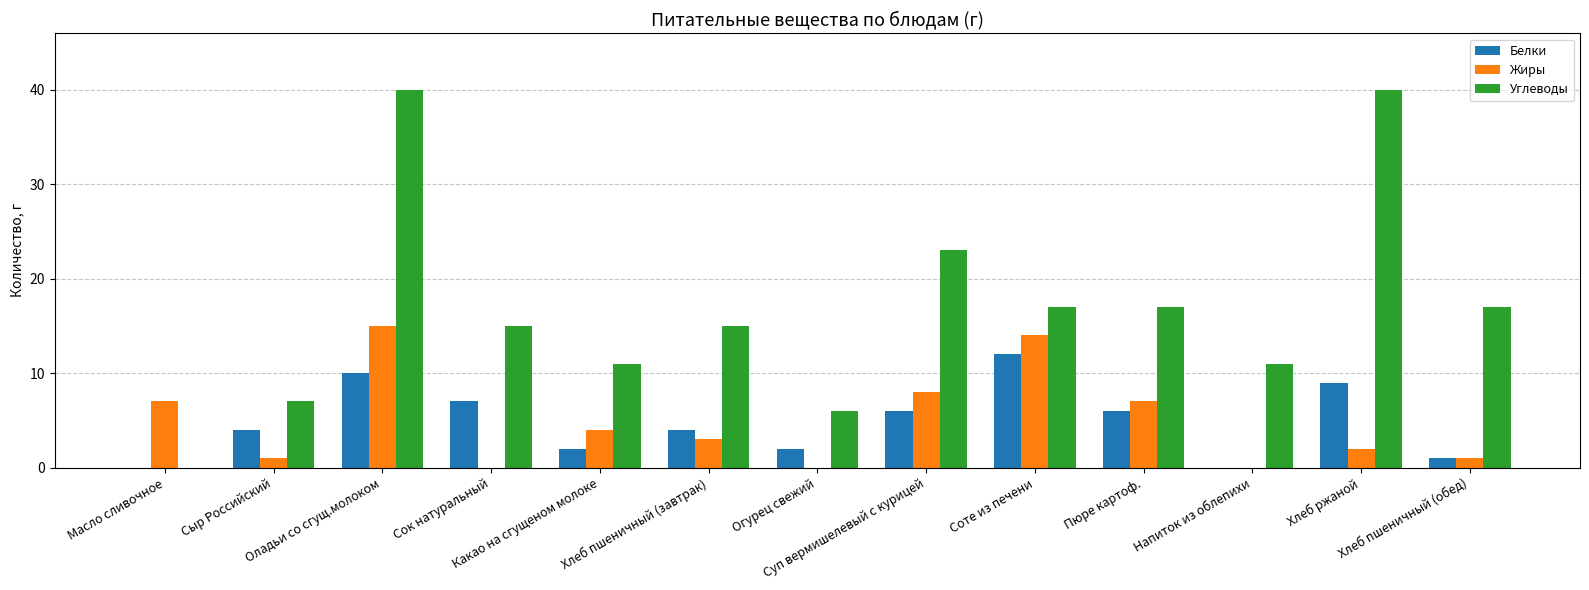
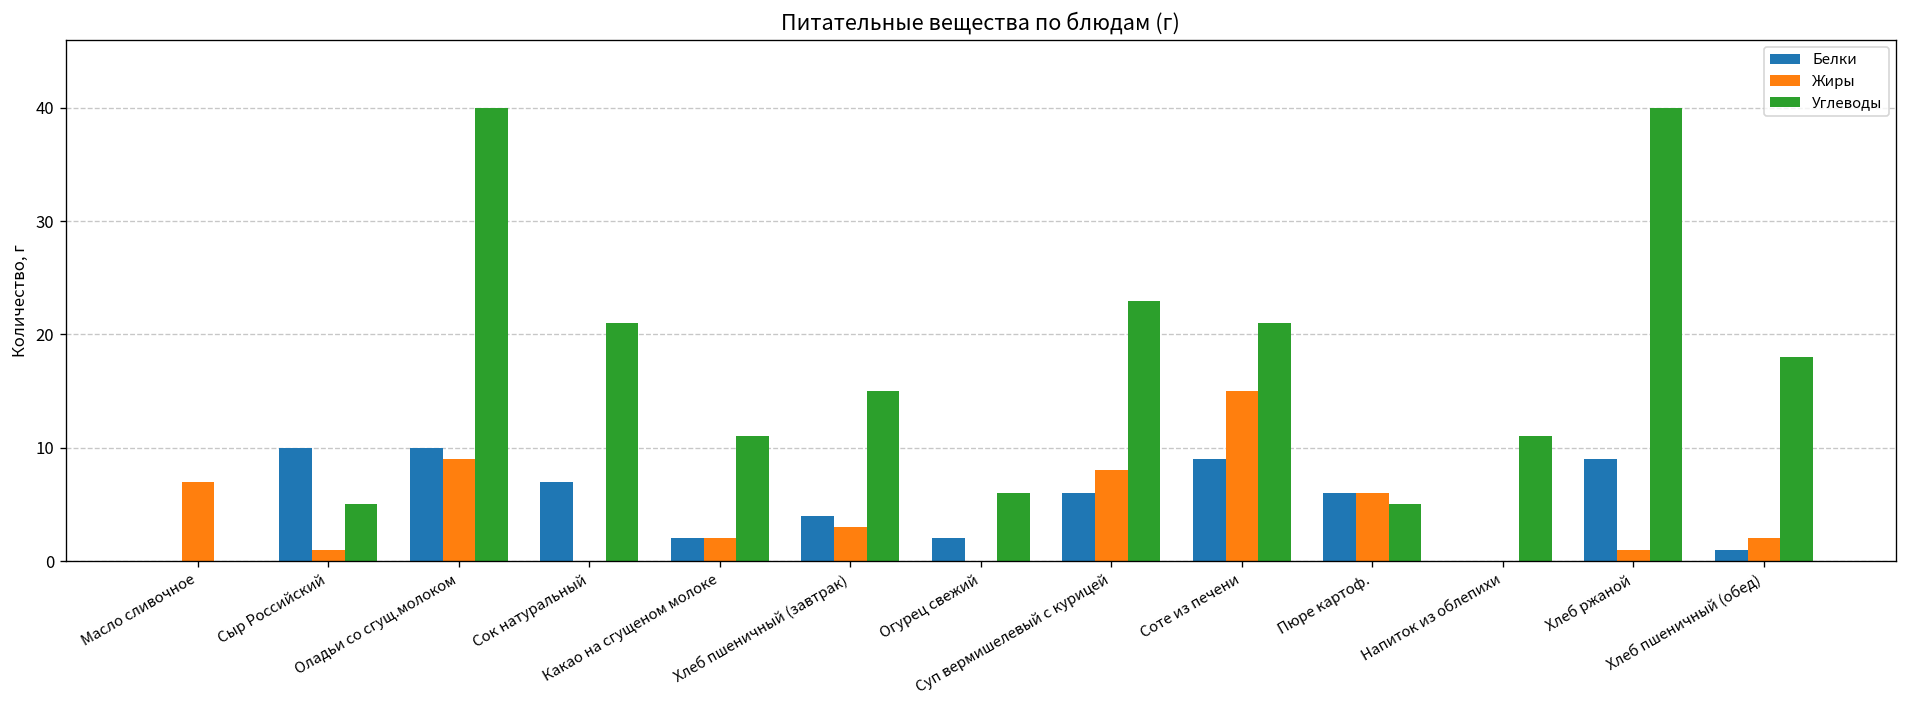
Белки, Сыр Российский: 4 -> 10
Углеводы, Сыр Российский: 7 -> 5
Жиры, Оладьи со сгущ.молоком: 15 -> 9
Углеводы, Сок натуральный: 15 -> 21
Жиры, Какао на сгущеном молоке: 4 -> 2
Белки, Соте из печени: 12 -> 9
Жиры, Соте из печени: 14 -> 15
Углеводы, Соте из печени: 17 -> 21
Жиры, Пюре картоф.: 7 -> 6
Углеводы, Пюре картоф.: 17 -> 5
Жиры, Хлеб ржаной: 2 -> 1
Жиры, Хлеб пшеничный (обед): 1 -> 2
Углеводы, Хлеб пшеничный (обед): 17 -> 18
